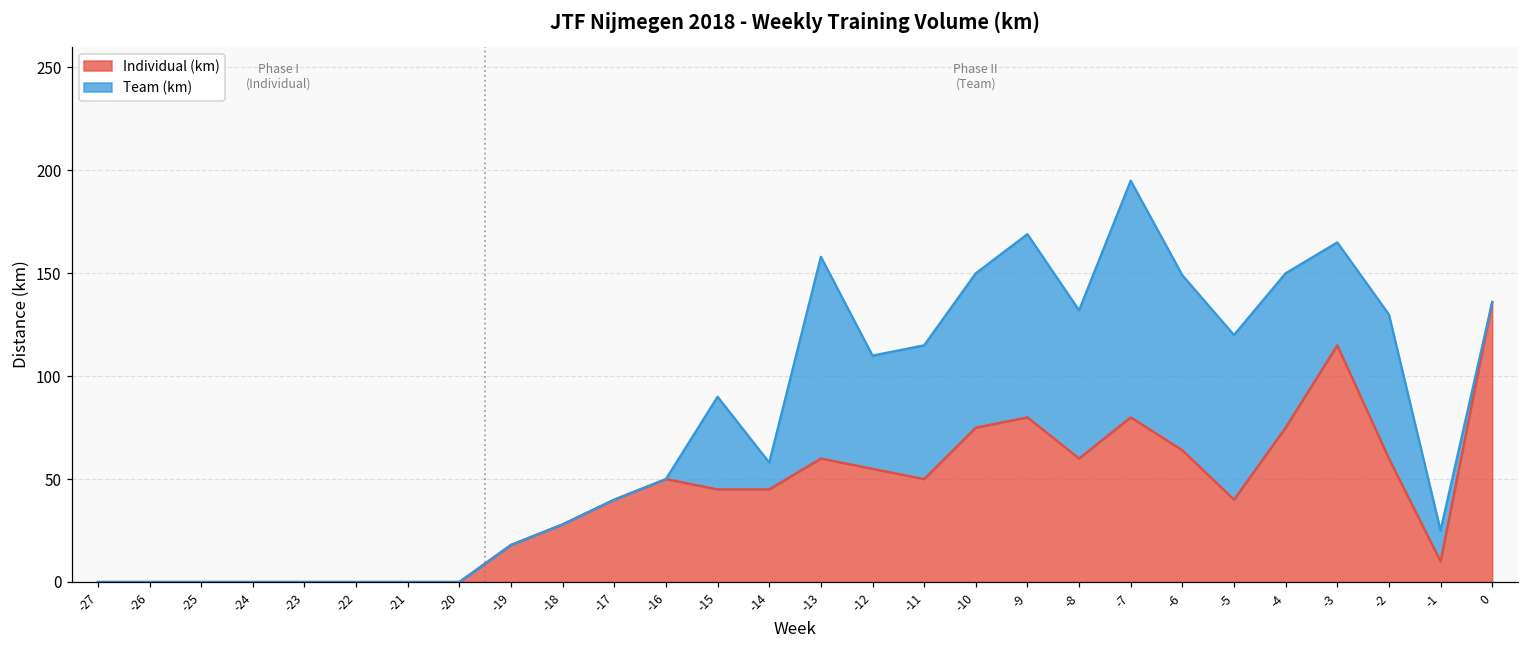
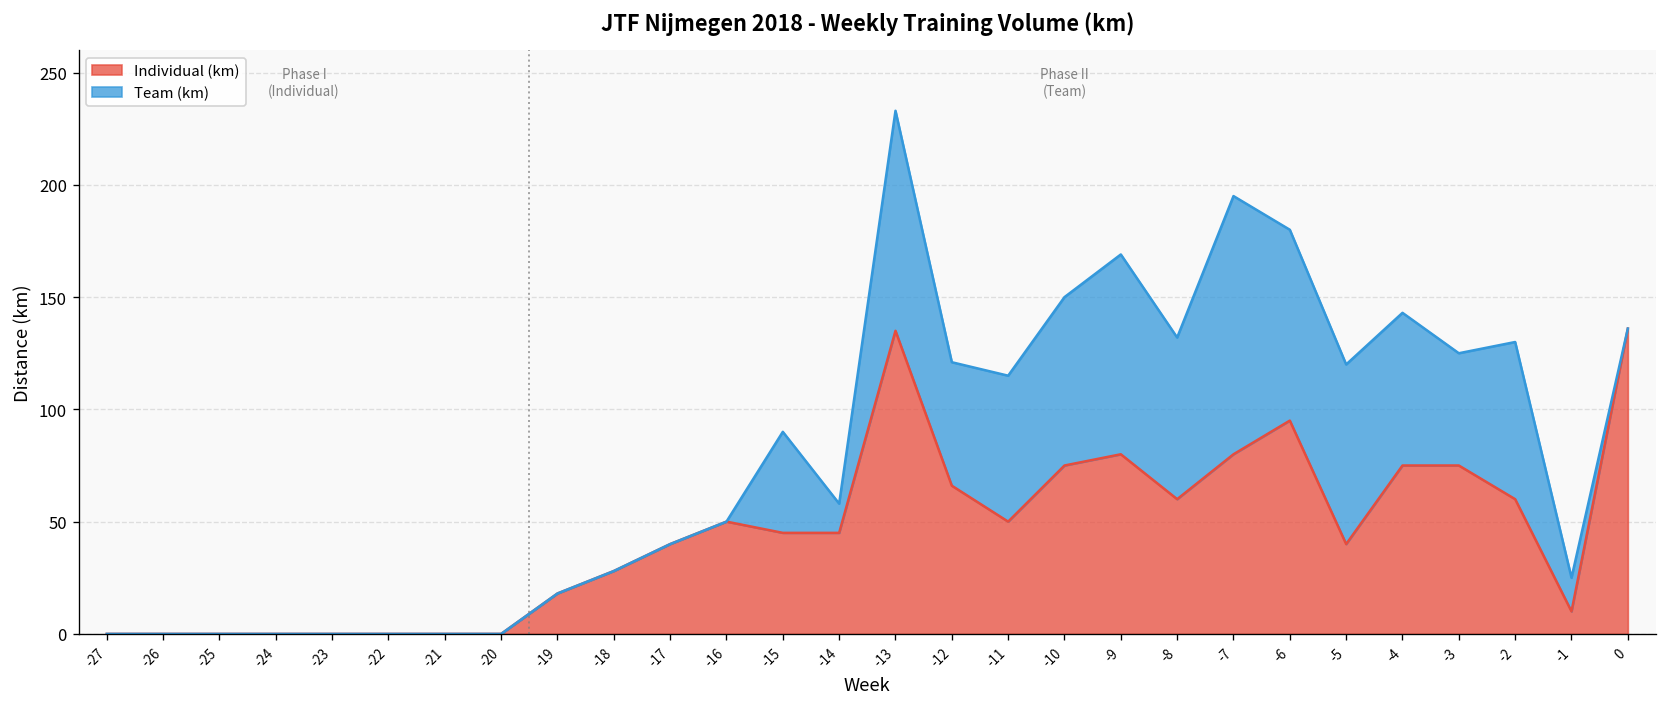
Individual (km), -13: 60 -> 135
Individual (km), -12: 55 -> 66
Individual (km), -6: 64 -> 95
Team (km), -4: 75 -> 68
Individual (km), -3: 115 -> 75
